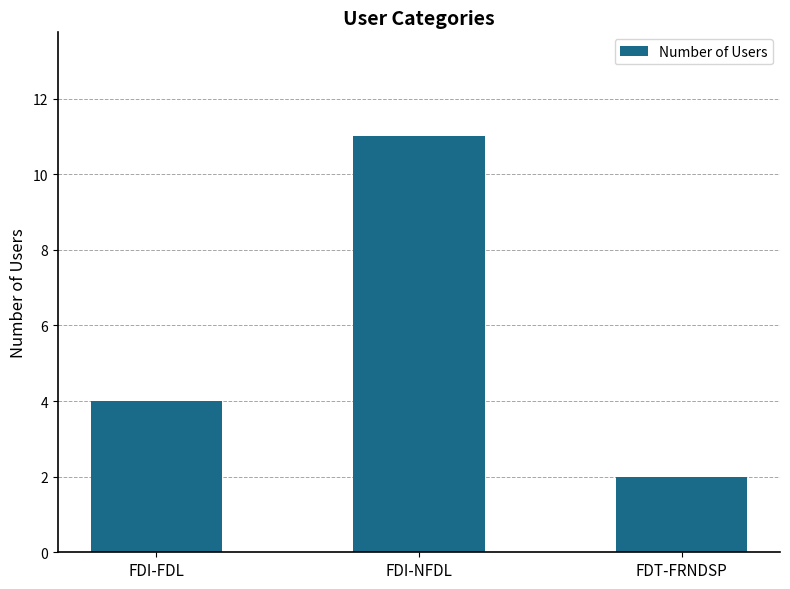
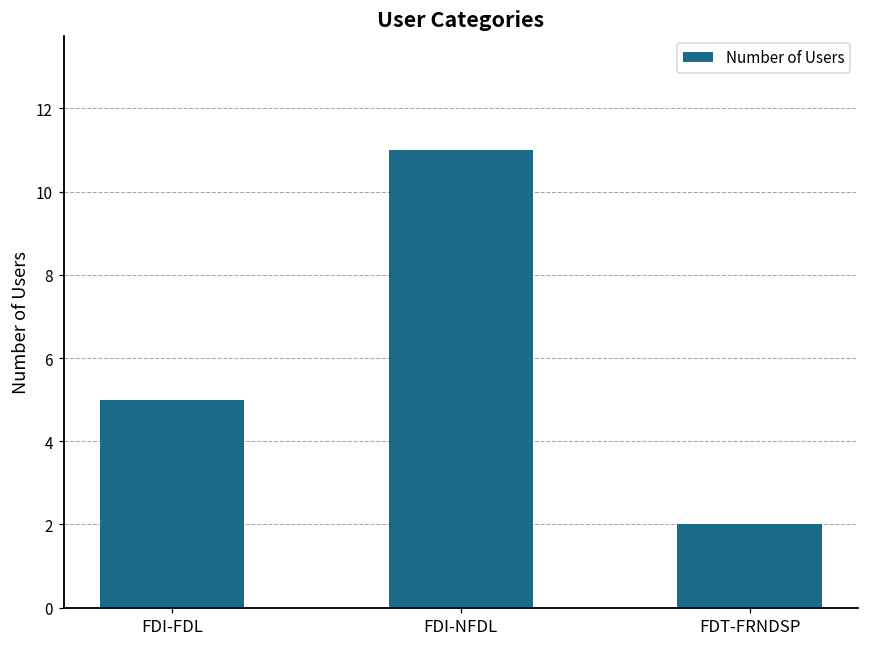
FDI-FDL: 4 -> 5
